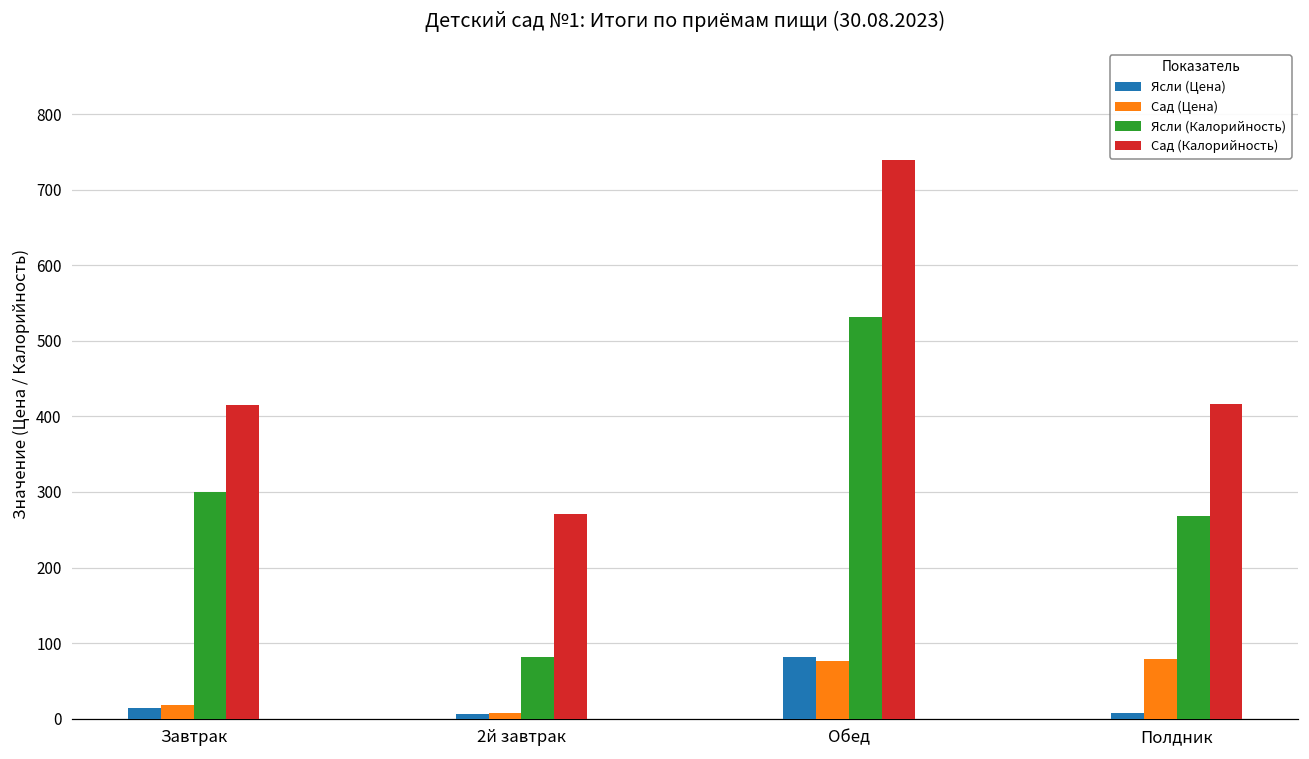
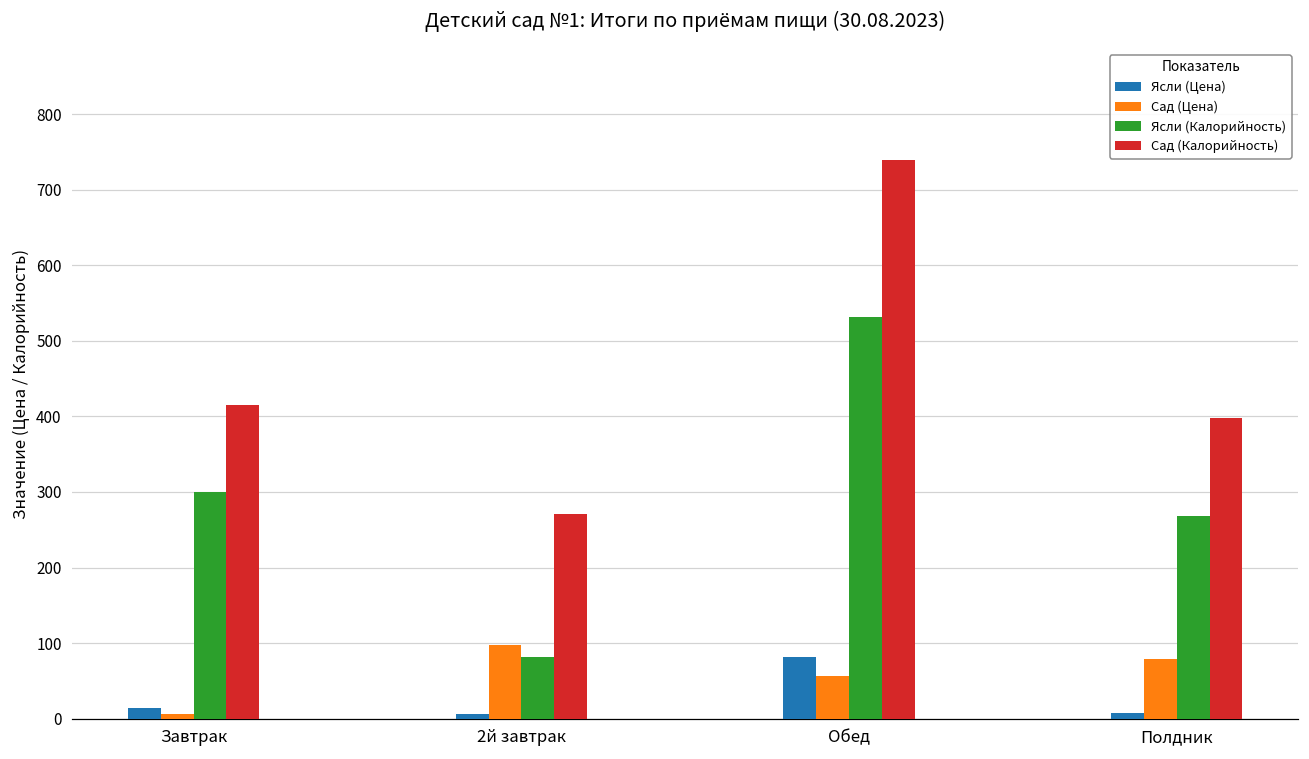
Сад (Цена), Завтрак: 20 -> 10
Сад (Цена), 2й завтрак: 10 -> 100
Сад (Цена), Обед: 80 -> 60
Сад (Калорийность), Полдник: 420 -> 400
